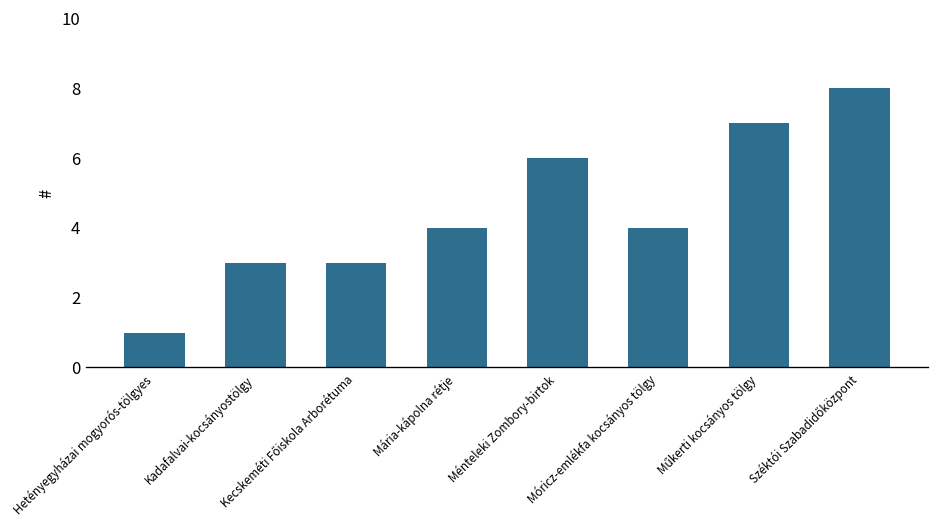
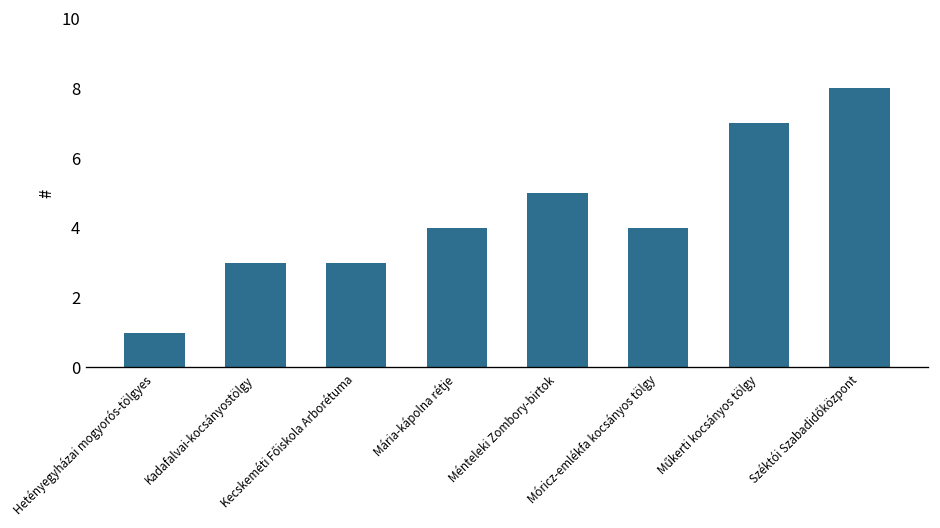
Ménteleki Zombory-birtok: 6 -> 5
